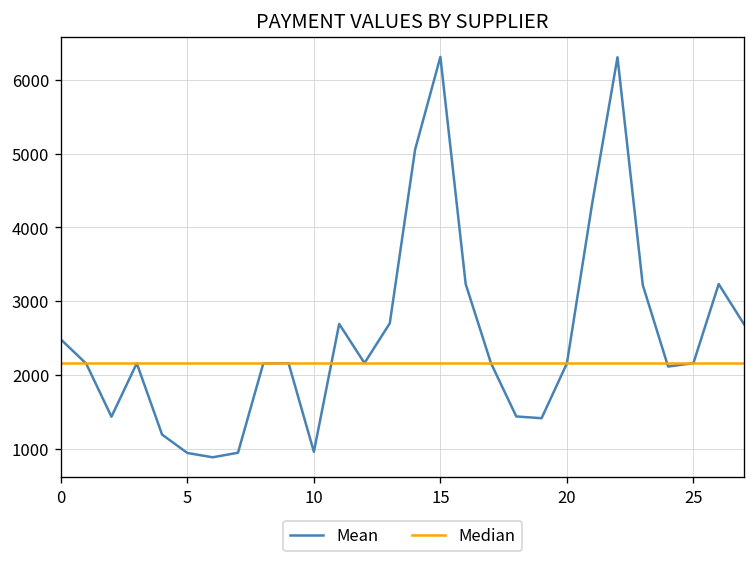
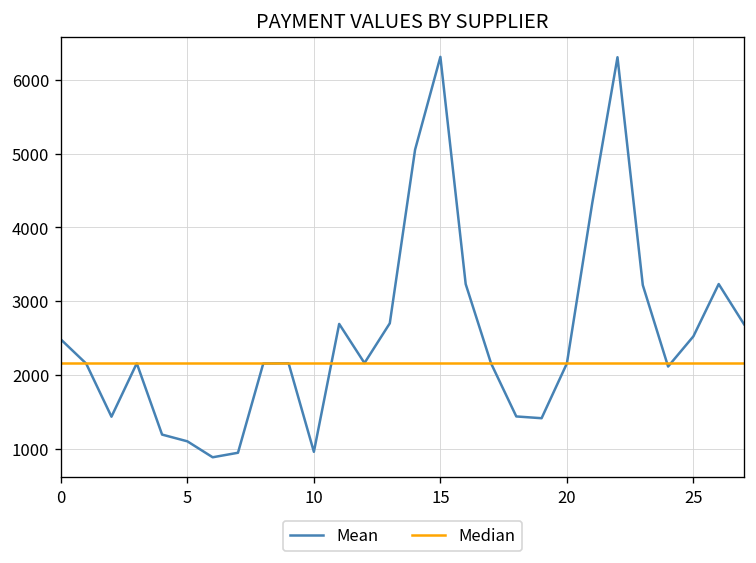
5: 900 -> 1100
25: 2200 -> 2500
